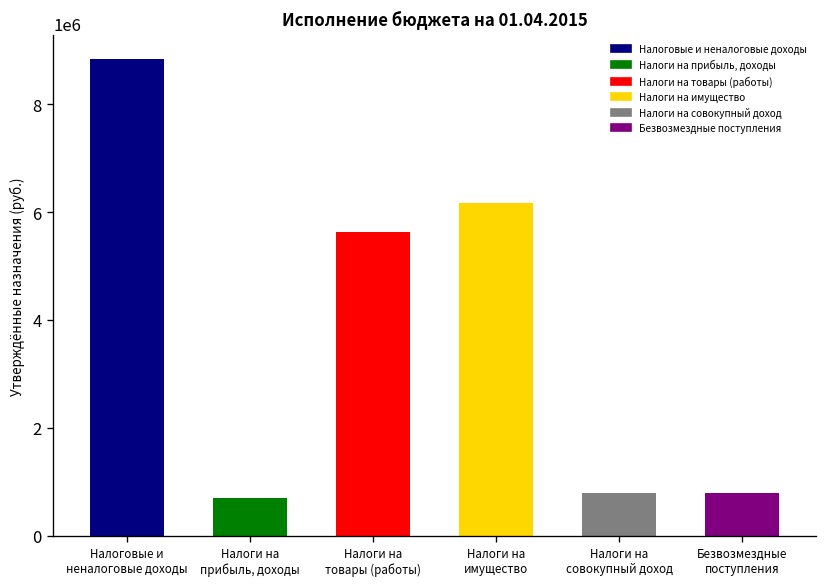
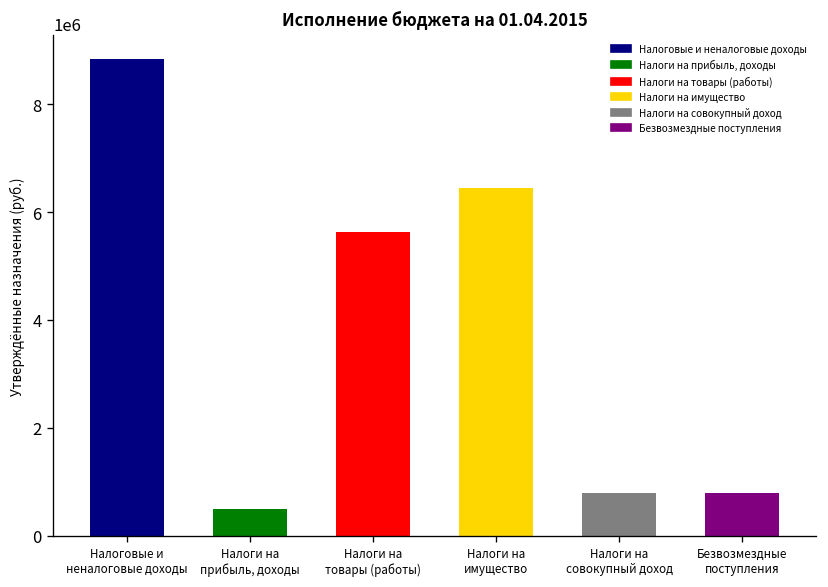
Налоги на прибыль, доходы: 700000 -> 500000
Налоги на имущество: 6200000 -> 6500000
